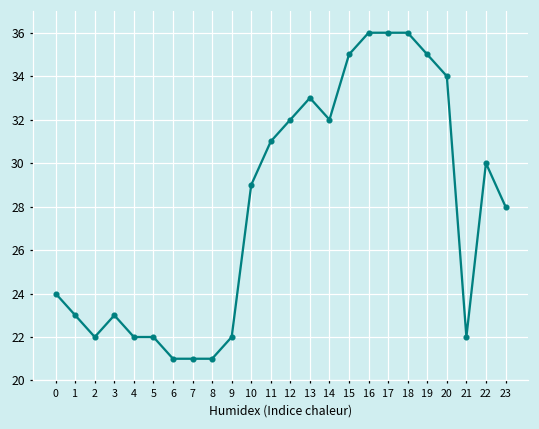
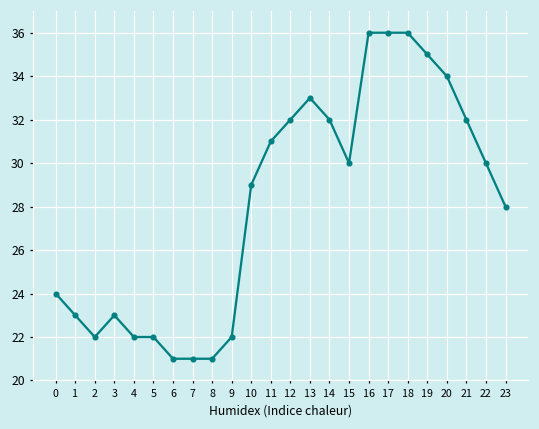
15: 35 -> 30
21: 22 -> 32
